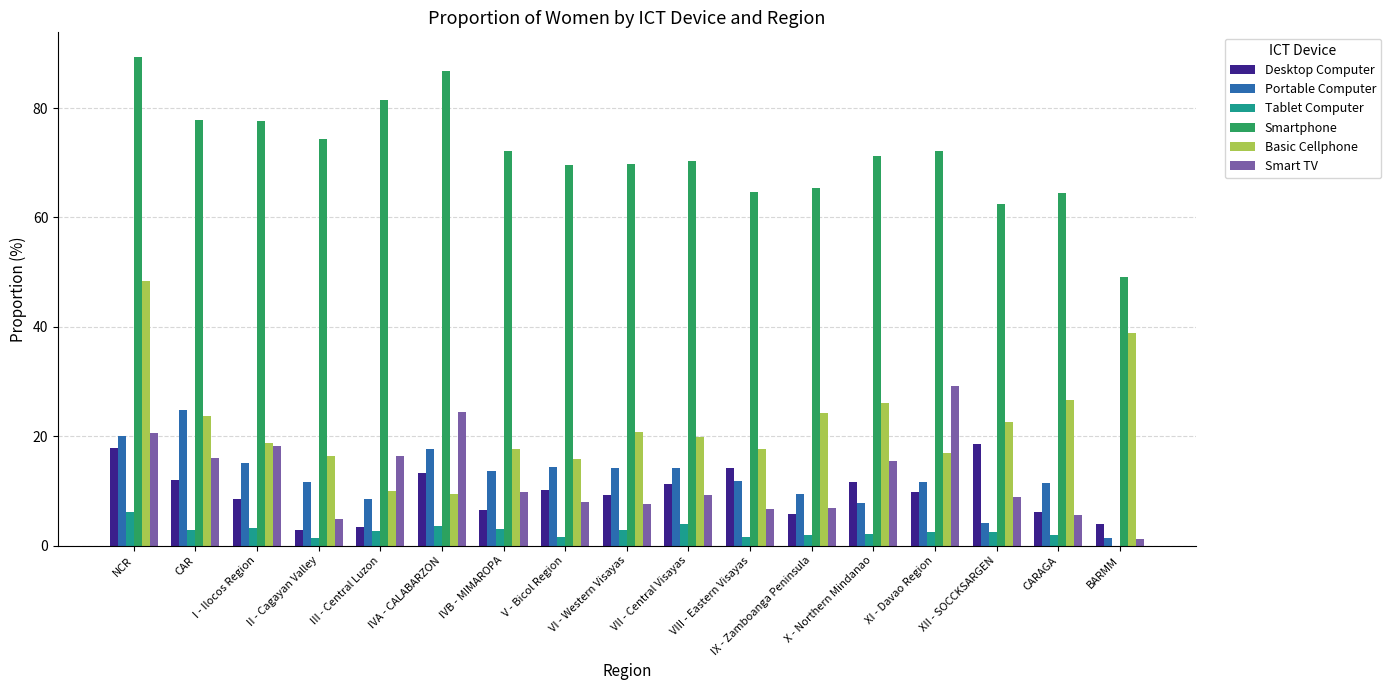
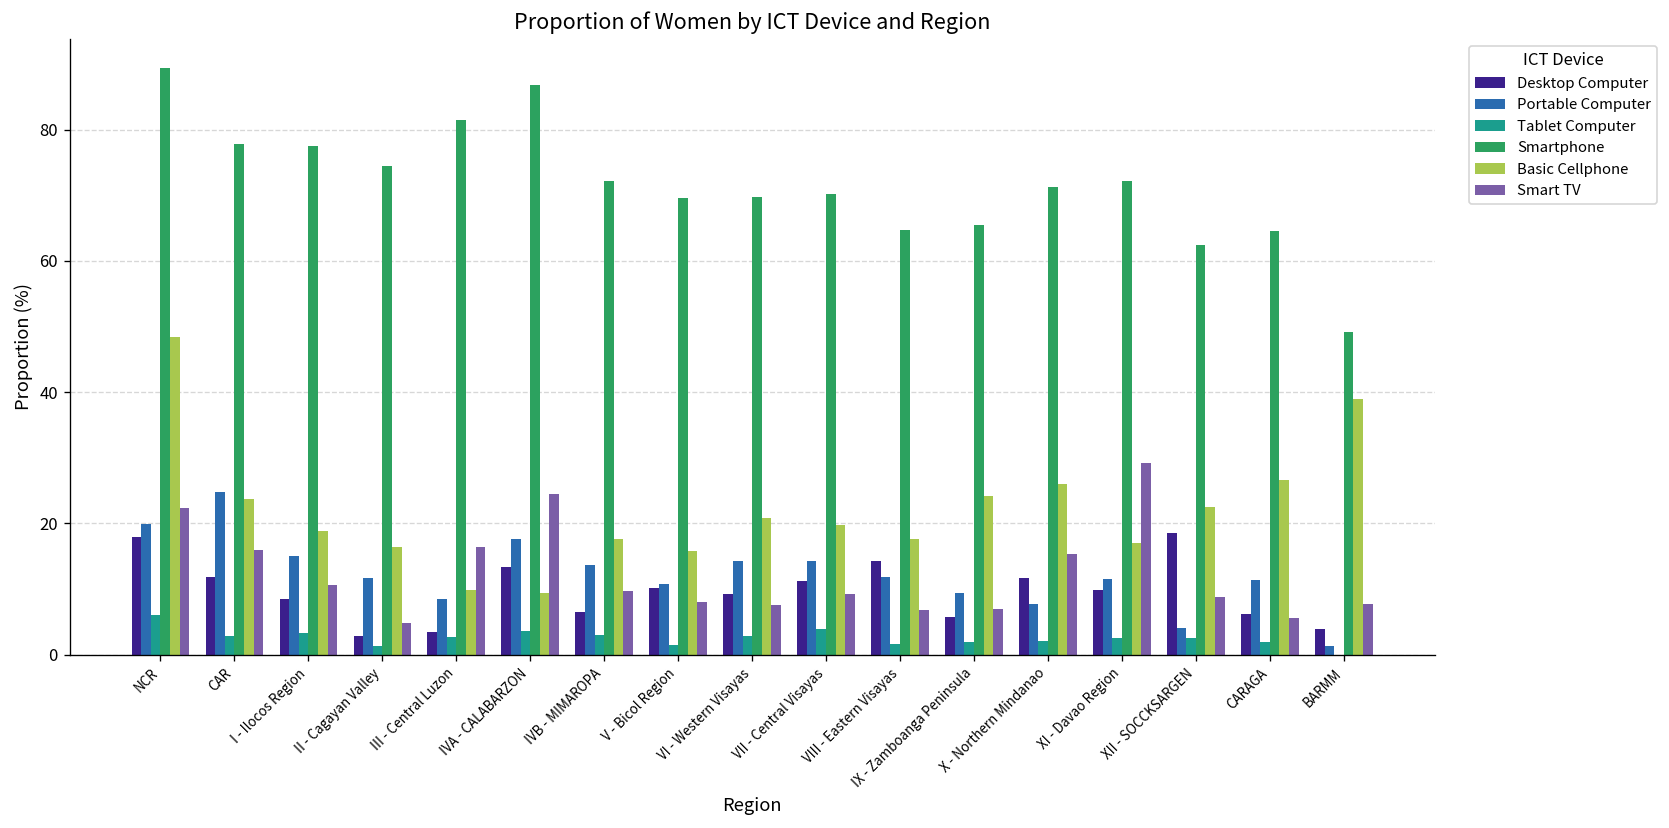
Smart TV, NCR: 21 -> 22
Smart TV, I - Ilocos Region: 18 -> 11
Portable Computer, V - Bicol Region: 14 -> 11
Smart TV, BARMM: 1 -> 8
